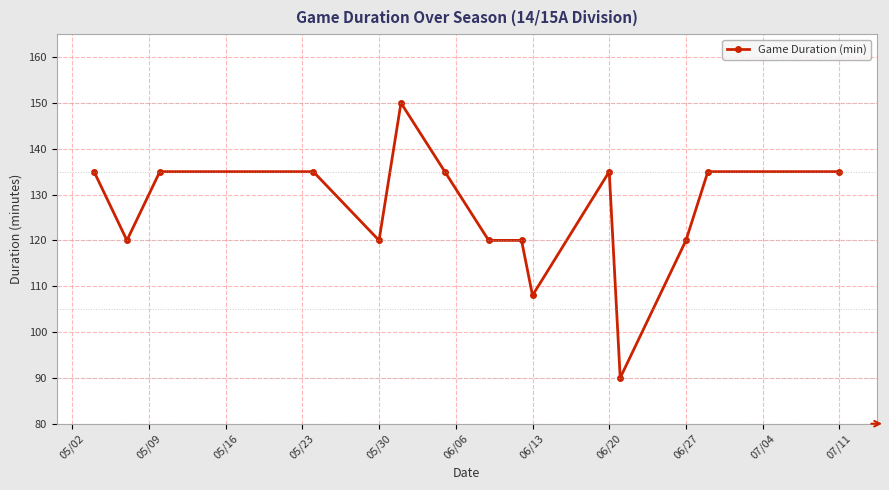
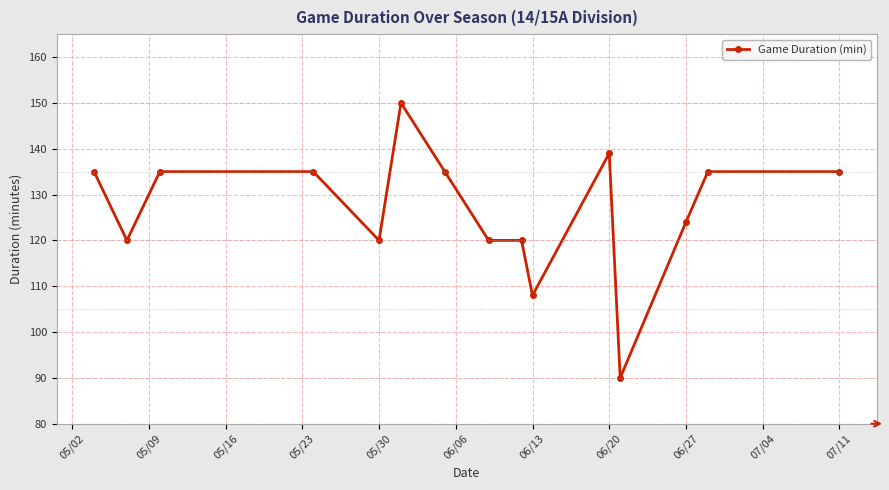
06/20: 135 -> 139
06/27: 120 -> 124
